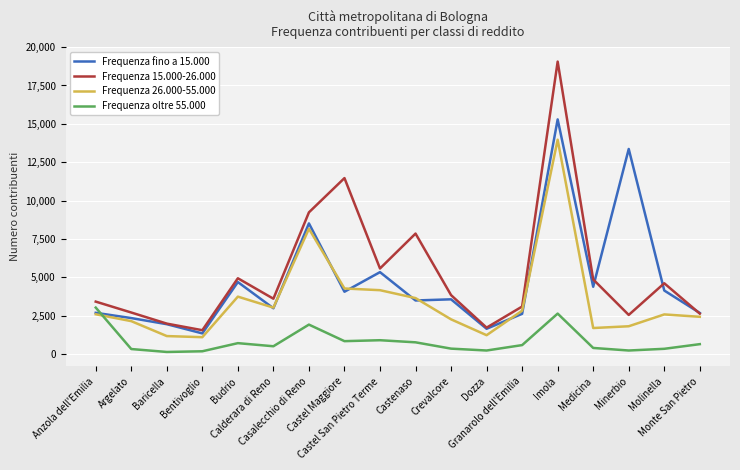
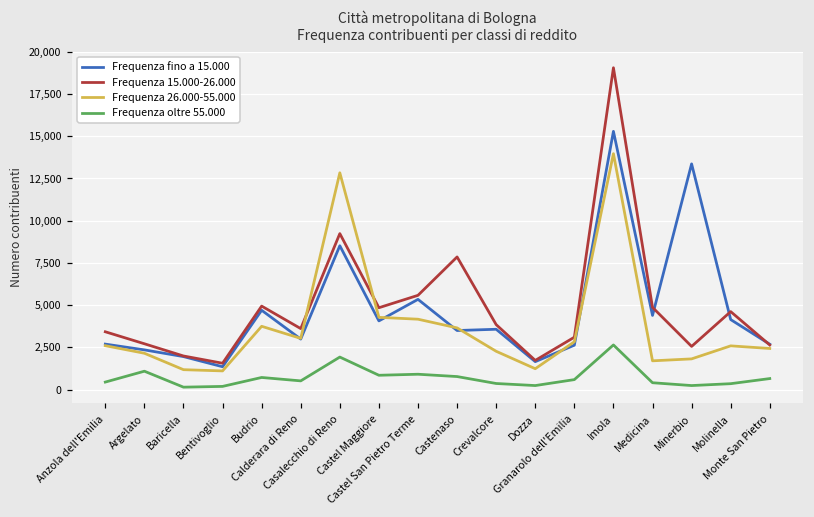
Frequenza oltre 55.000, Anzola dell'Emilia: 3,000 -> 400
Frequenza oltre 55.000, Argelato: 300 -> 1,100
Frequenza 26.000-55.000, Casalecchio di Reno: 8,200 -> 12,800
Frequenza 15.000-26.000, Castel Maggiore: 11,500 -> 4,900
